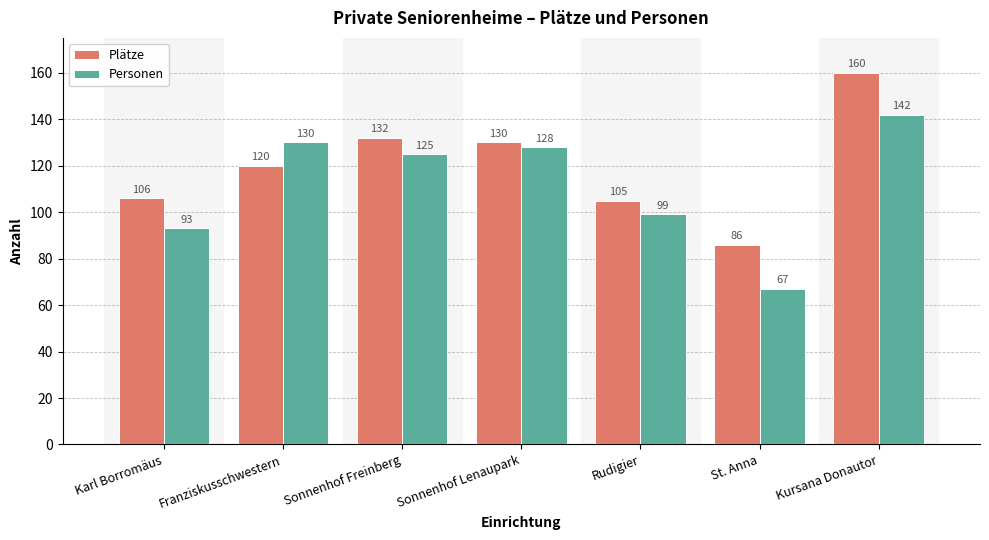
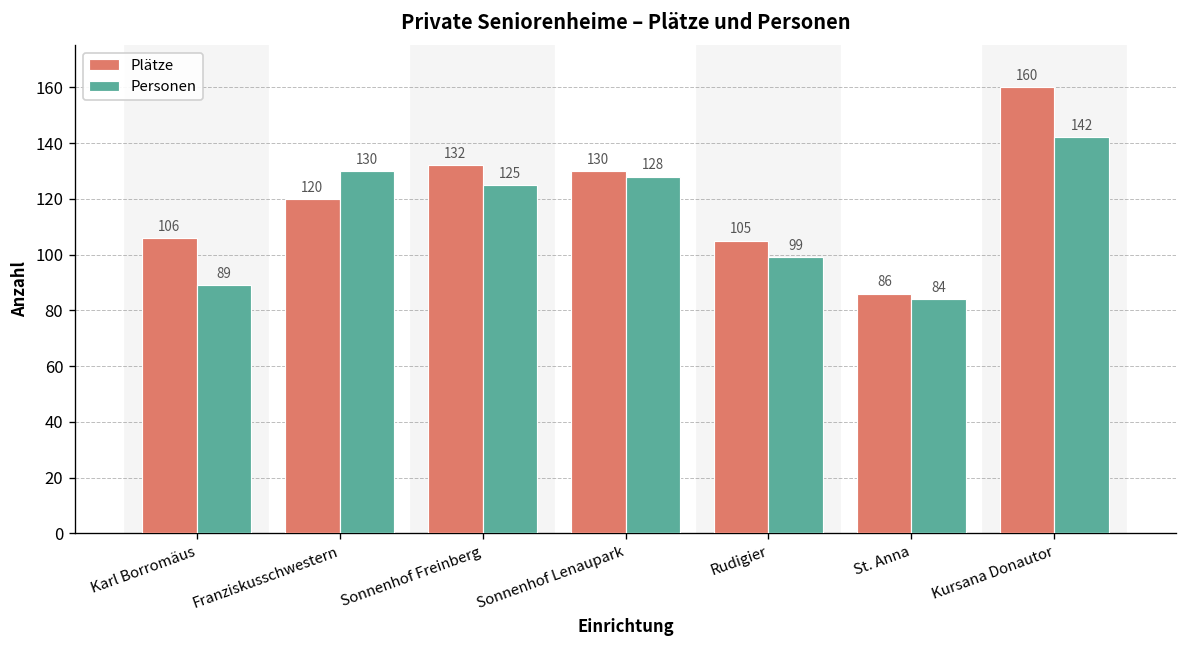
Personen, Karl Borromäus: 93 -> 89
Personen, St. Anna: 67 -> 84
